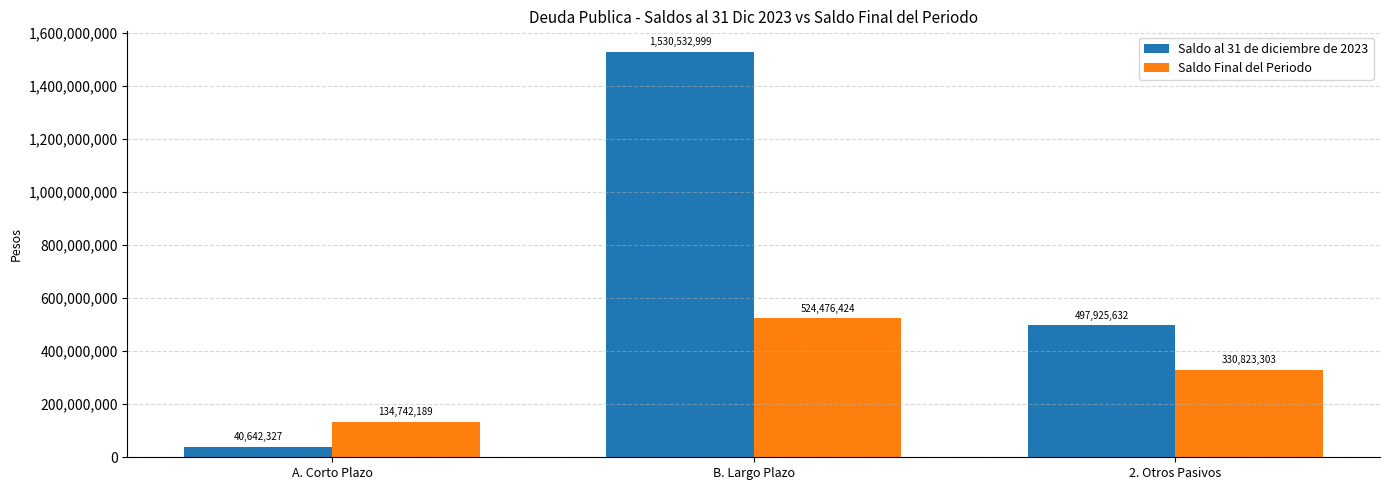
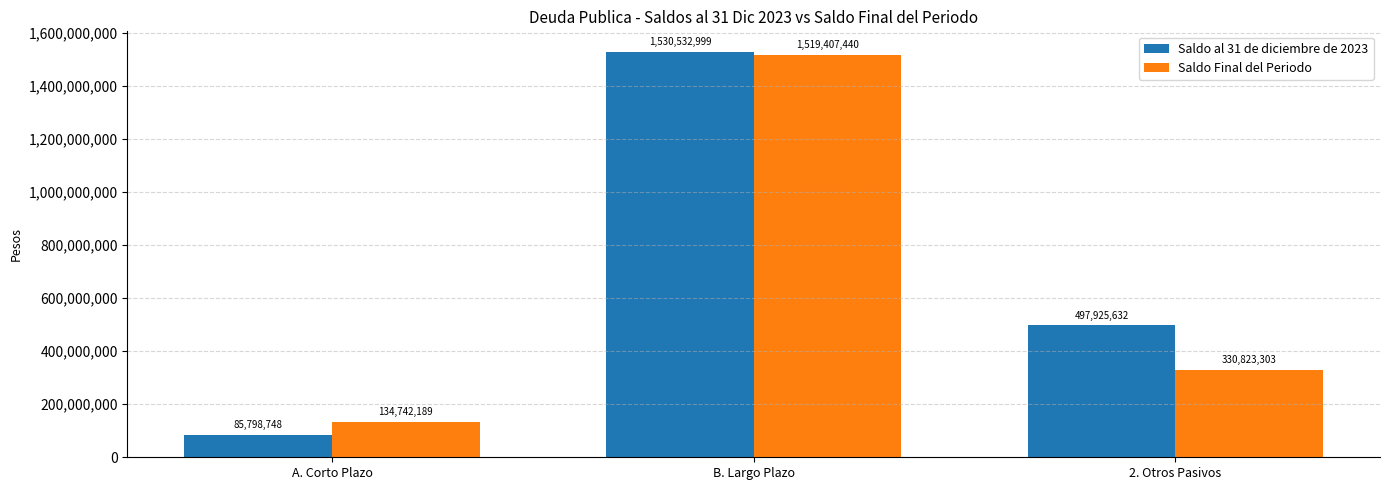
Saldo al 31 de diciembre de 2023, A. Corto Plazo: 40,642,327 -> 85,798,748
Saldo Final del Periodo, B. Largo Plazo: 524,476,424 -> 1,519,407,440
